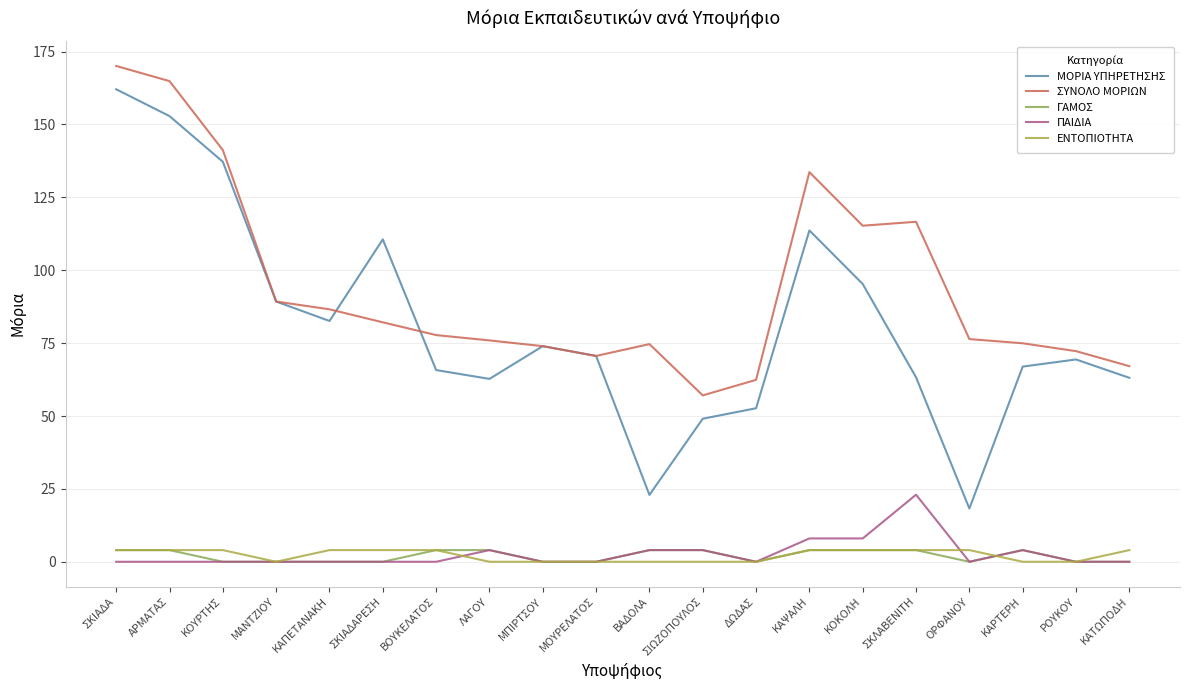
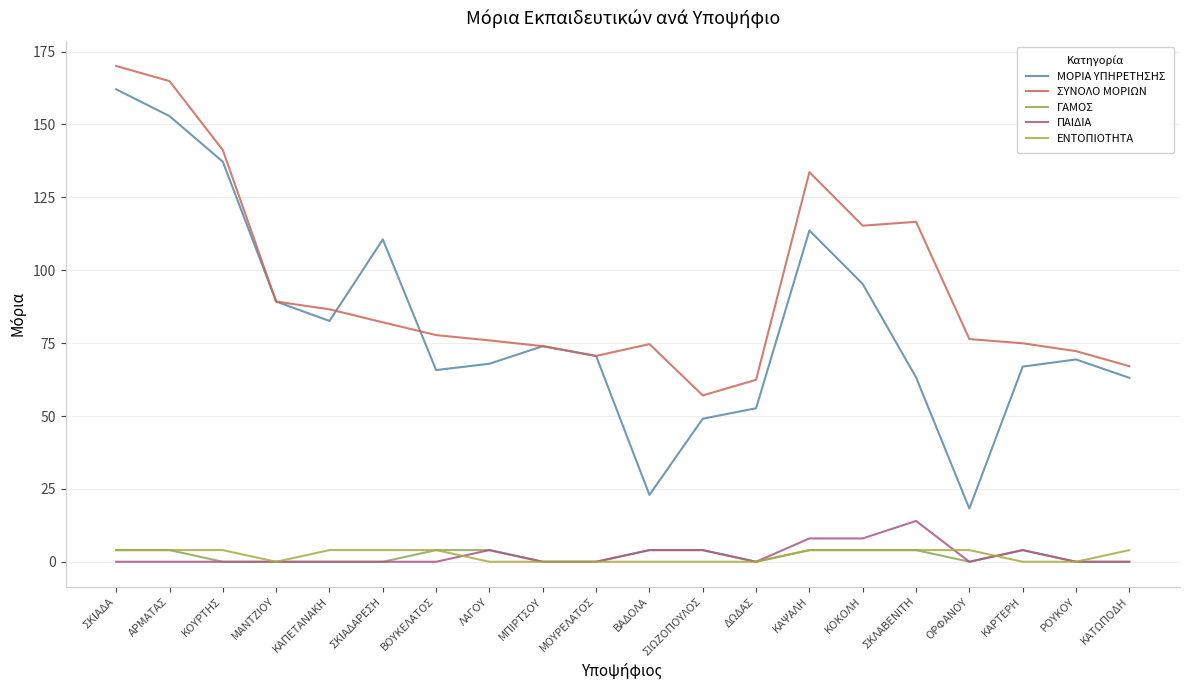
ΜΟΡΙΑ ΥΠΗΡΕΤΗΣΗΣ, ΛΑΓΟΥ: 63 -> 68
ΠΑΙΔΙΑ, ΣΚΛΑΒΕΝΙΤΗ: 23 -> 14
